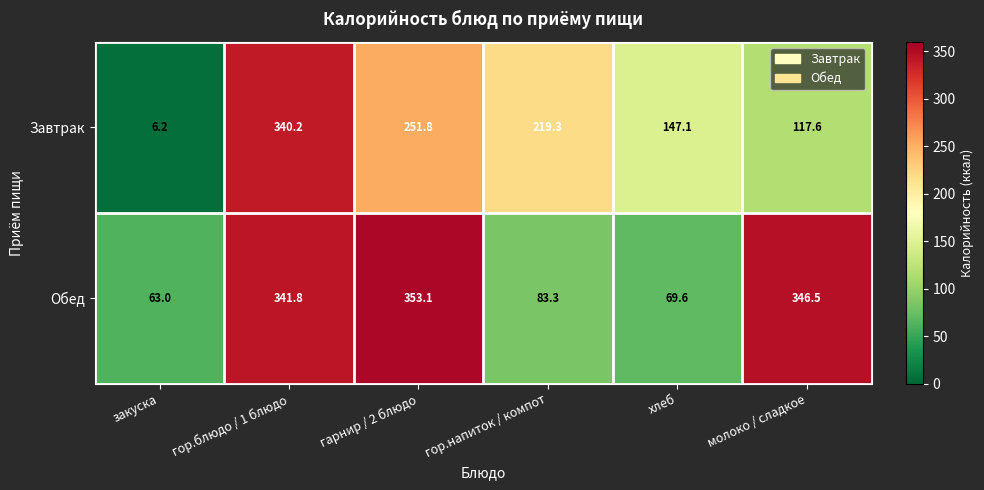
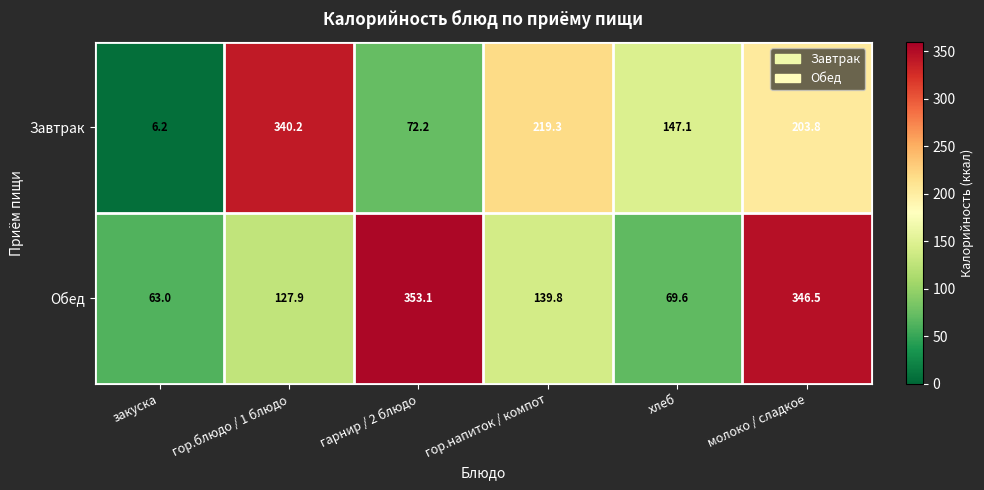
Завтрак, гарнир / 2 блюдо: 251.8 -> 72.2
Завтрак, молоко / сладкое: 117.6 -> 203.8
Обед, гор.блюдо / 1 блюдо: 341.8 -> 127.9
Обед, гор.напиток / компот: 83.3 -> 139.8
